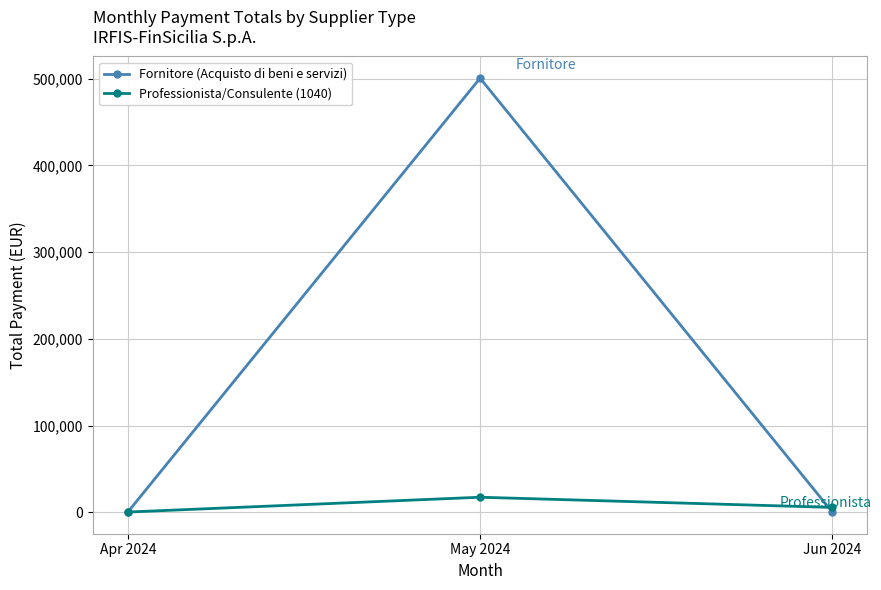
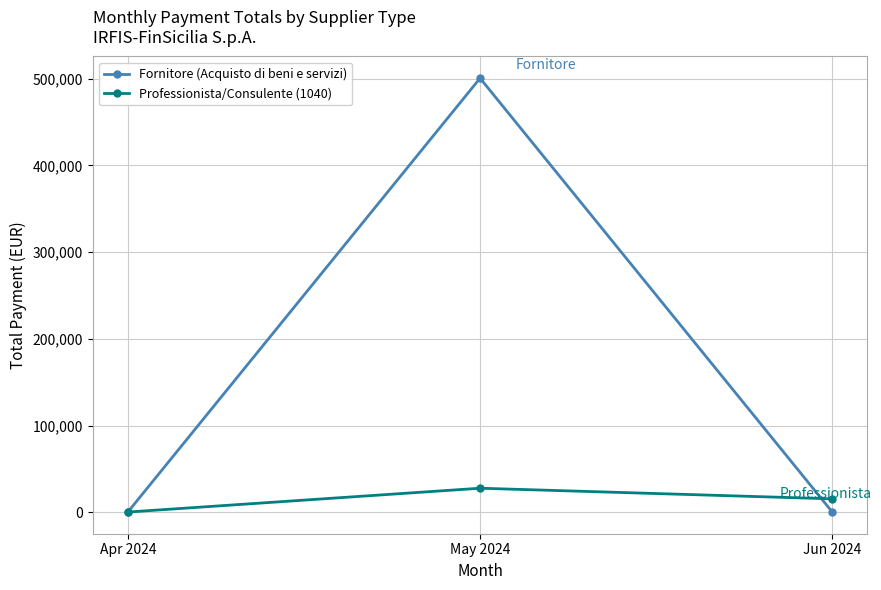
Professionista/Consulente (1040), May 2024: 20,000 -> 30,000
Professionista/Consulente (1040), Jun 2024: 10,000 -> 20,000
